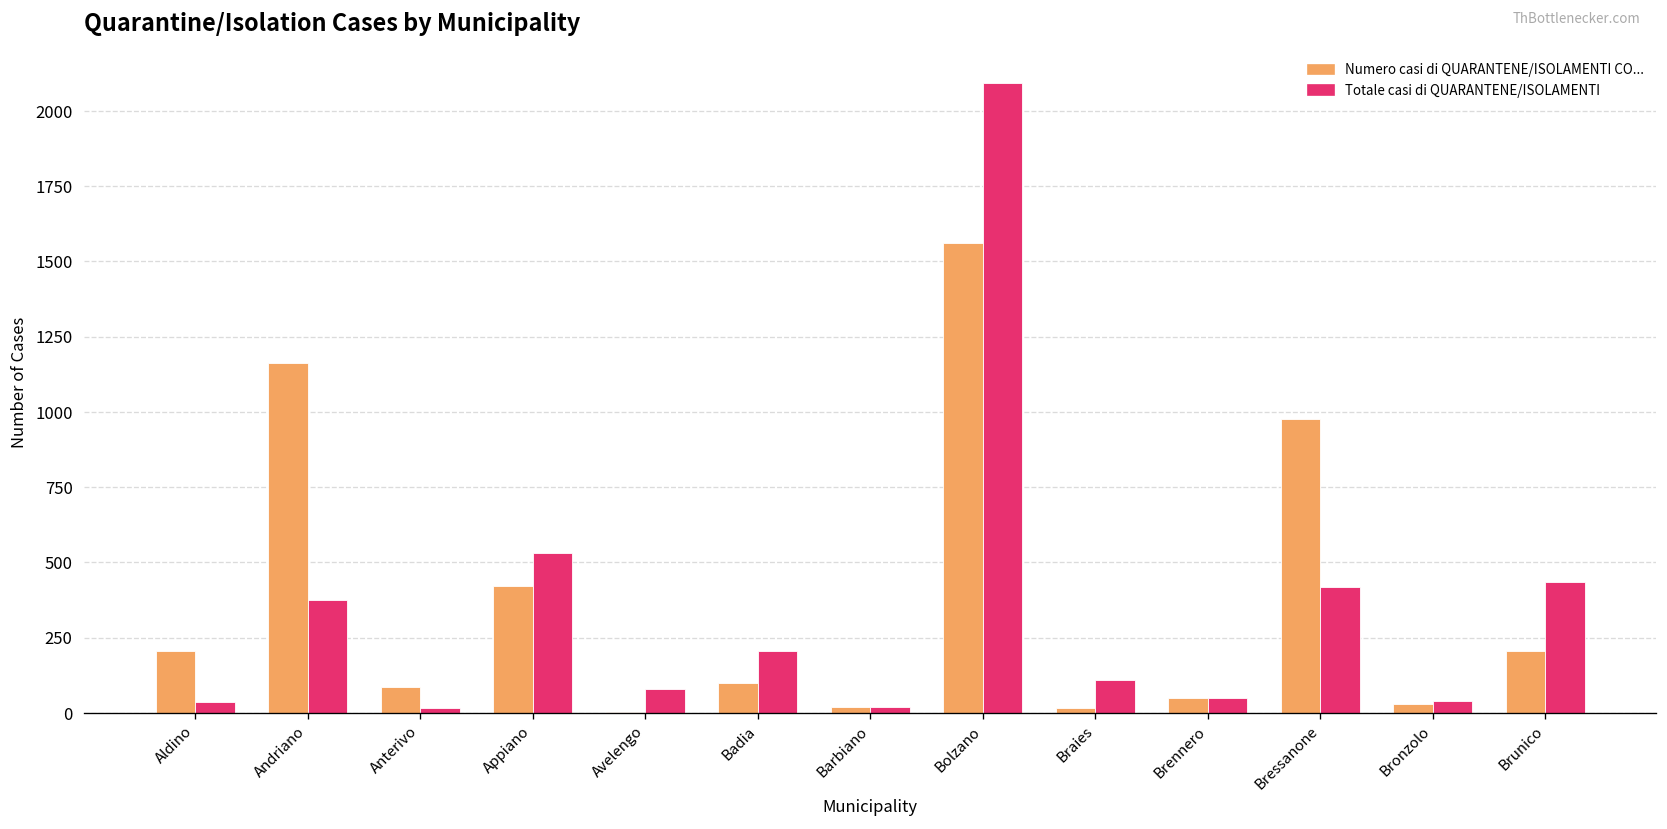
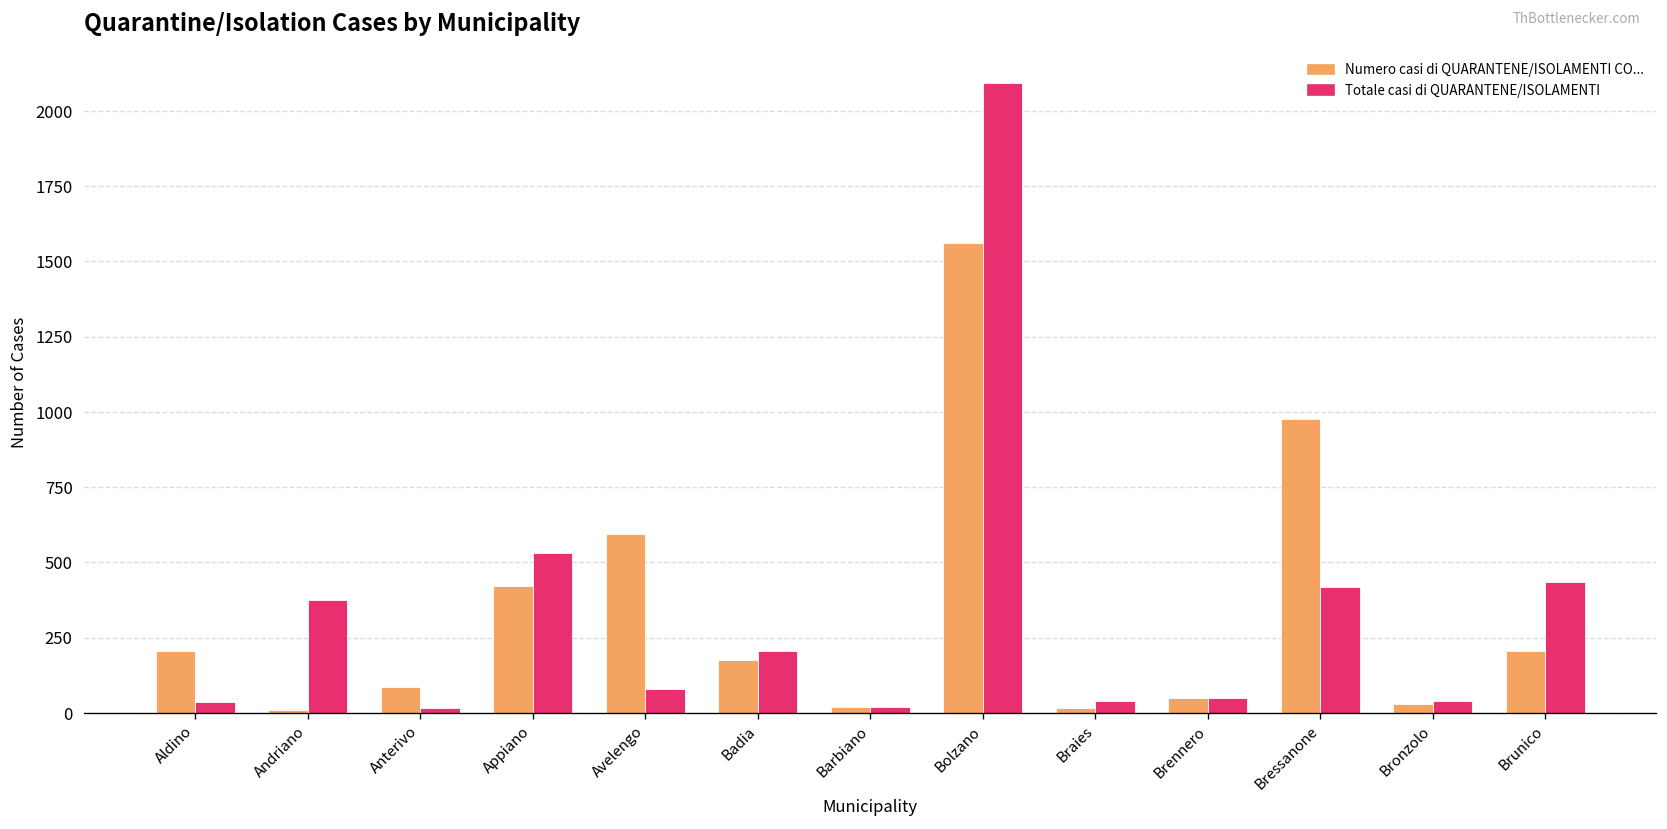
Numero casi di QUARANTENE/ISOLAMENTI CO..., Andriano: 1160 -> 10
Numero casi di QUARANTENE/ISOLAMENTI CO..., Avelengo: 0 -> 600
Numero casi di QUARANTENE/ISOLAMENTI CO..., Badia: 100 -> 180
Totale casi di QUARANTENE/ISOLAMENTI, Braies: 110 -> 40
